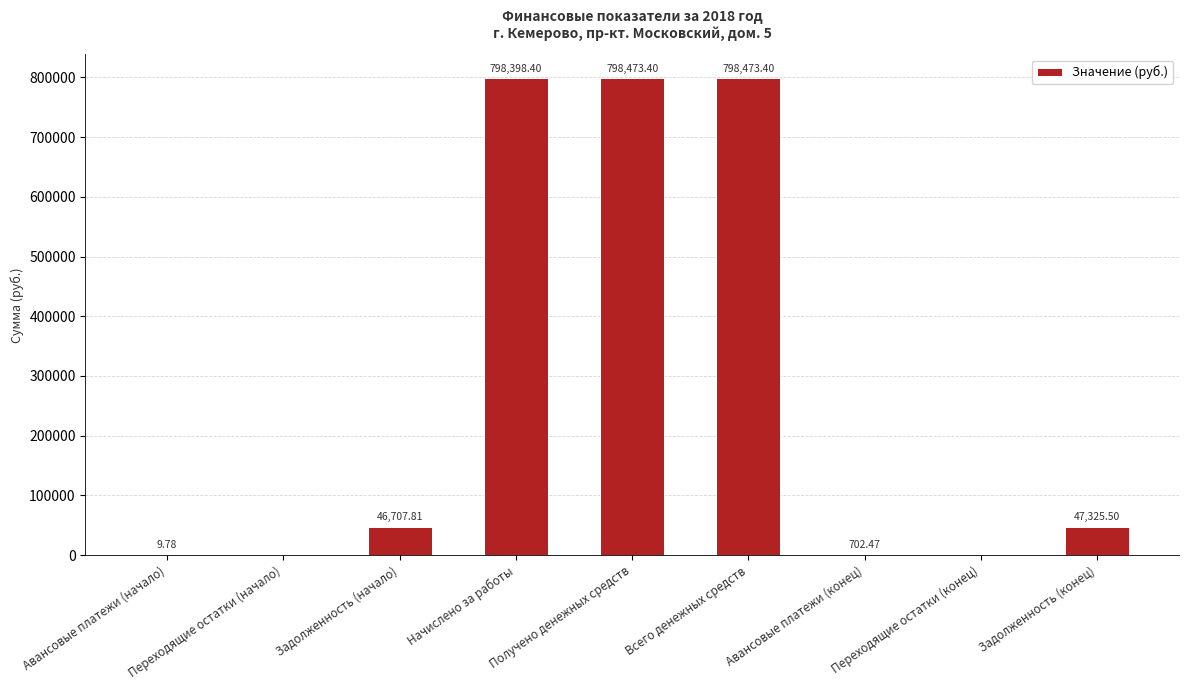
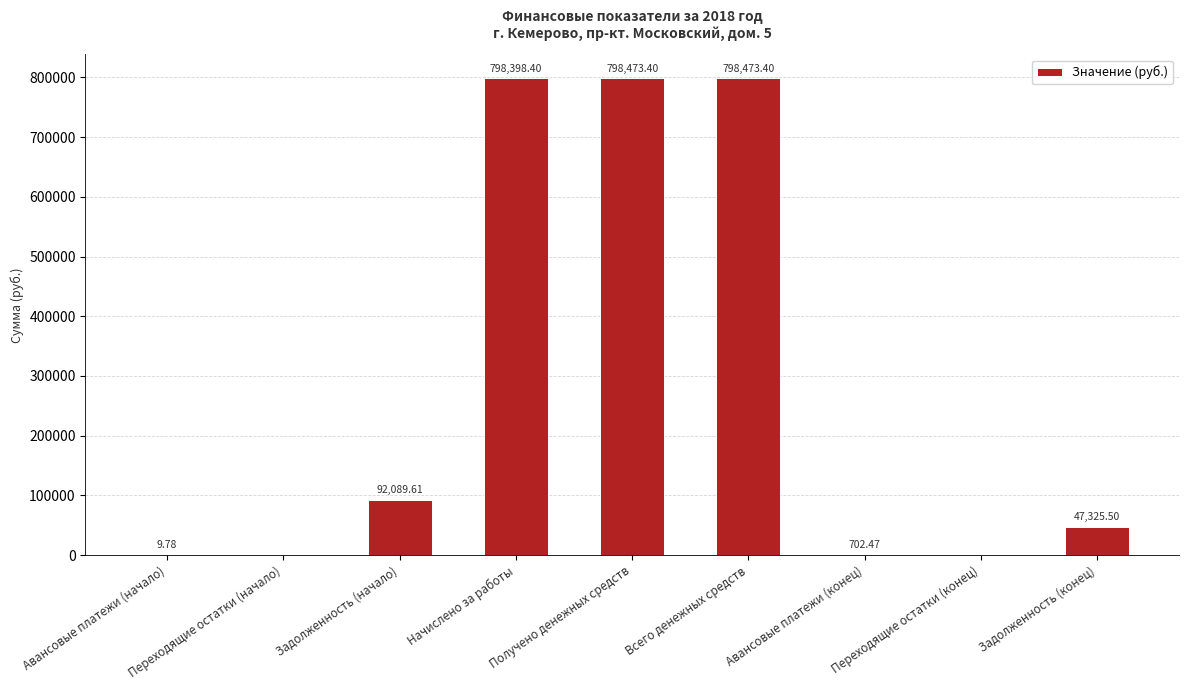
Задолженность (начало): 46,707.81 -> 92,089.61
